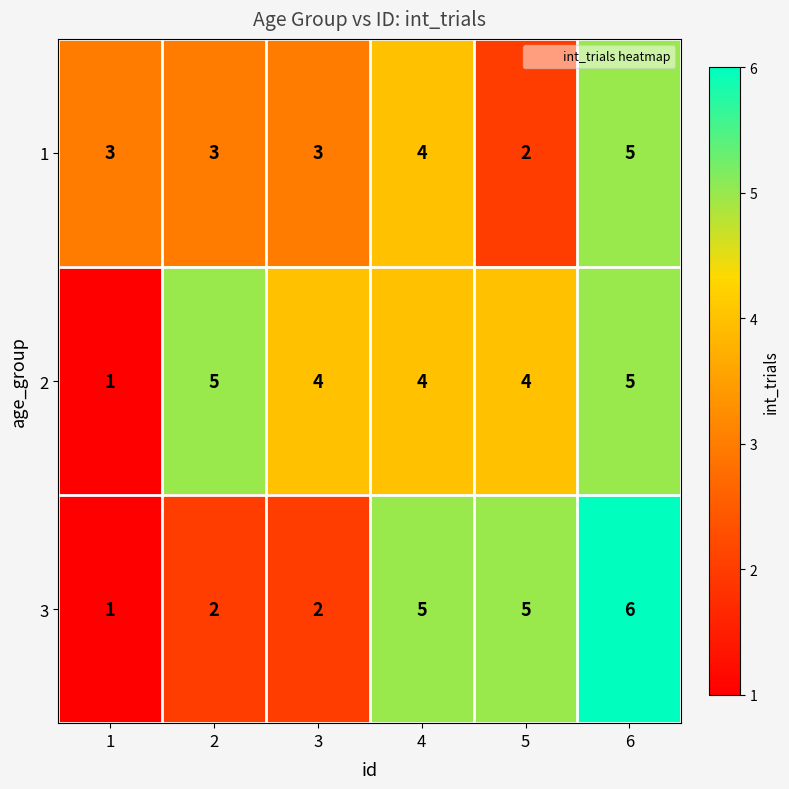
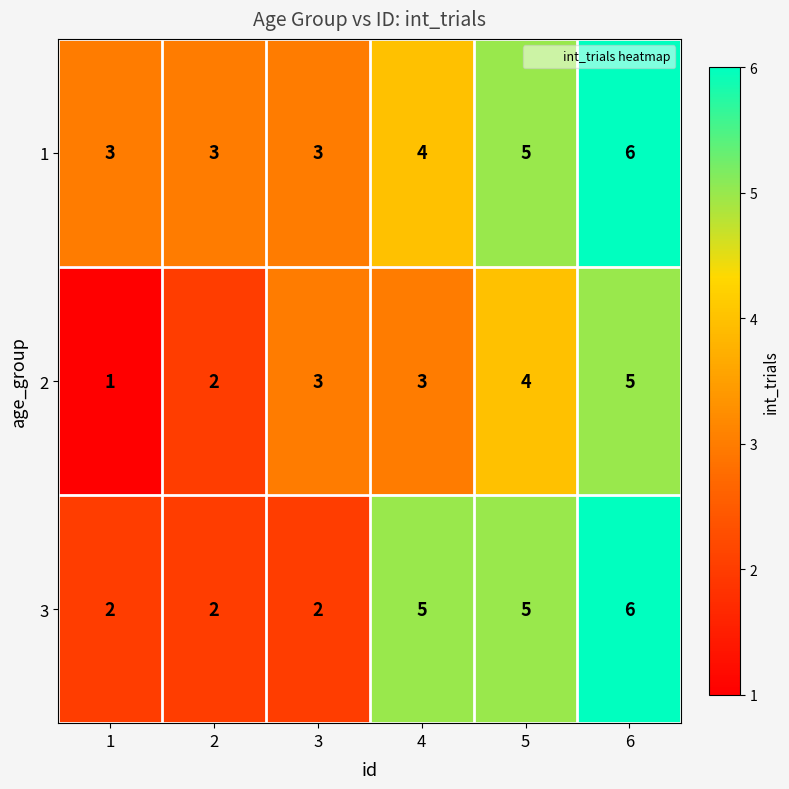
1, 5: 2 -> 5
1, 6: 5 -> 6
2, 2: 5 -> 2
2, 3: 4 -> 3
2, 4: 4 -> 3
3, 1: 1 -> 2
